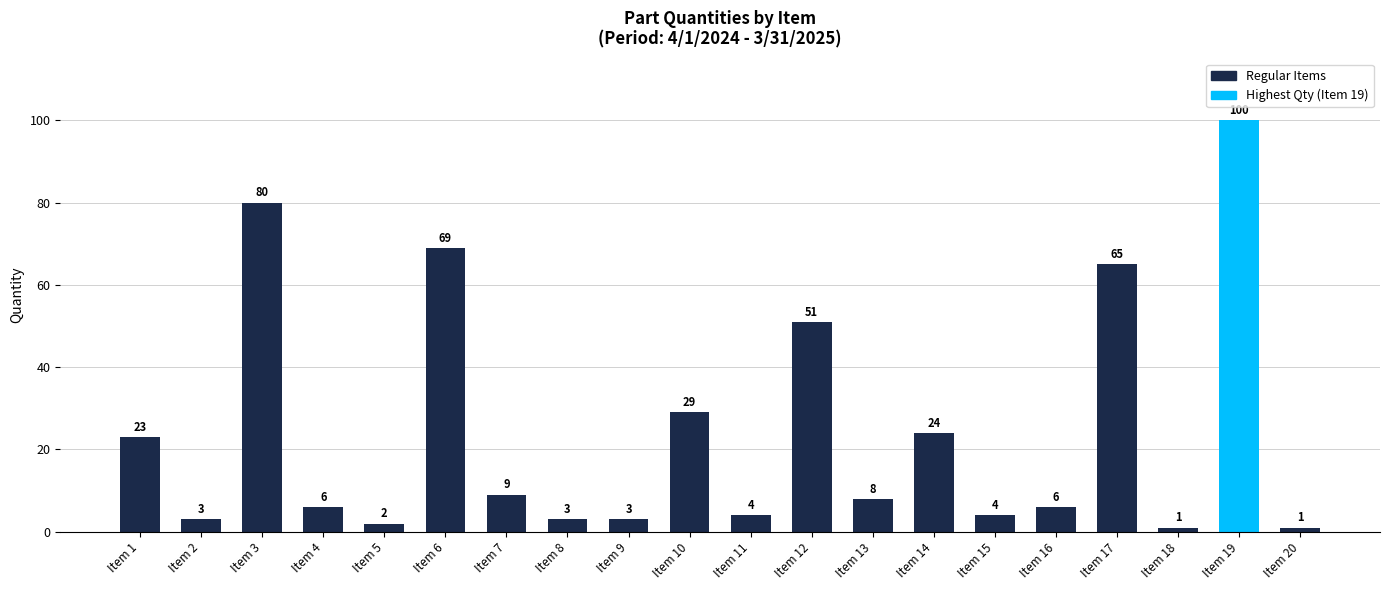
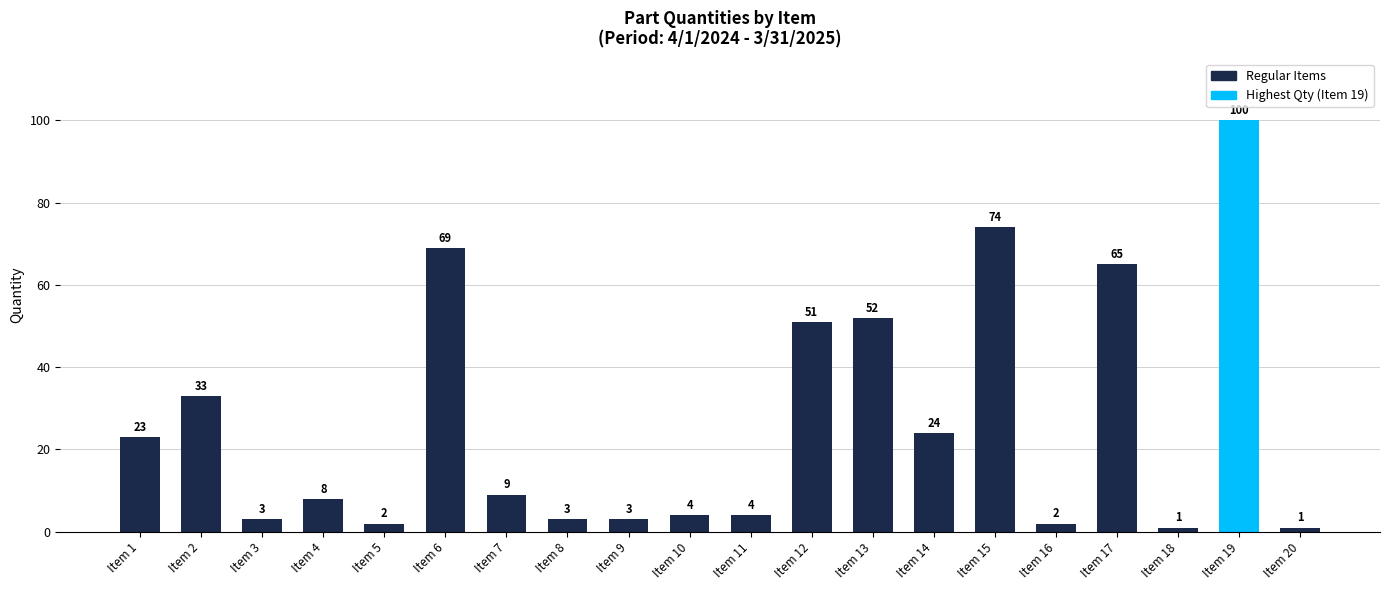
Item 2: 3 -> 33
Item 3: 80 -> 3
Item 4: 6 -> 8
Item 10: 29 -> 4
Item 13: 8 -> 52
Item 15: 4 -> 74
Item 16: 6 -> 2
